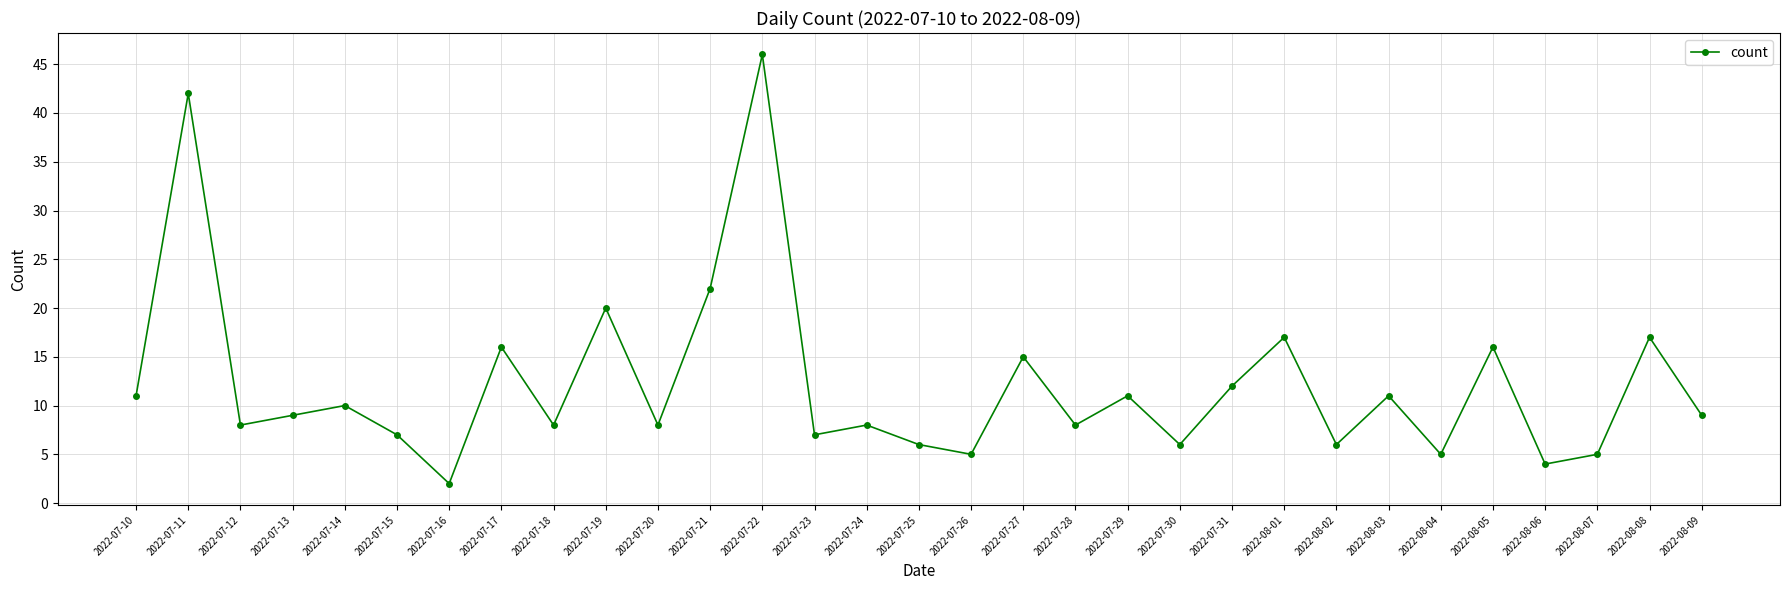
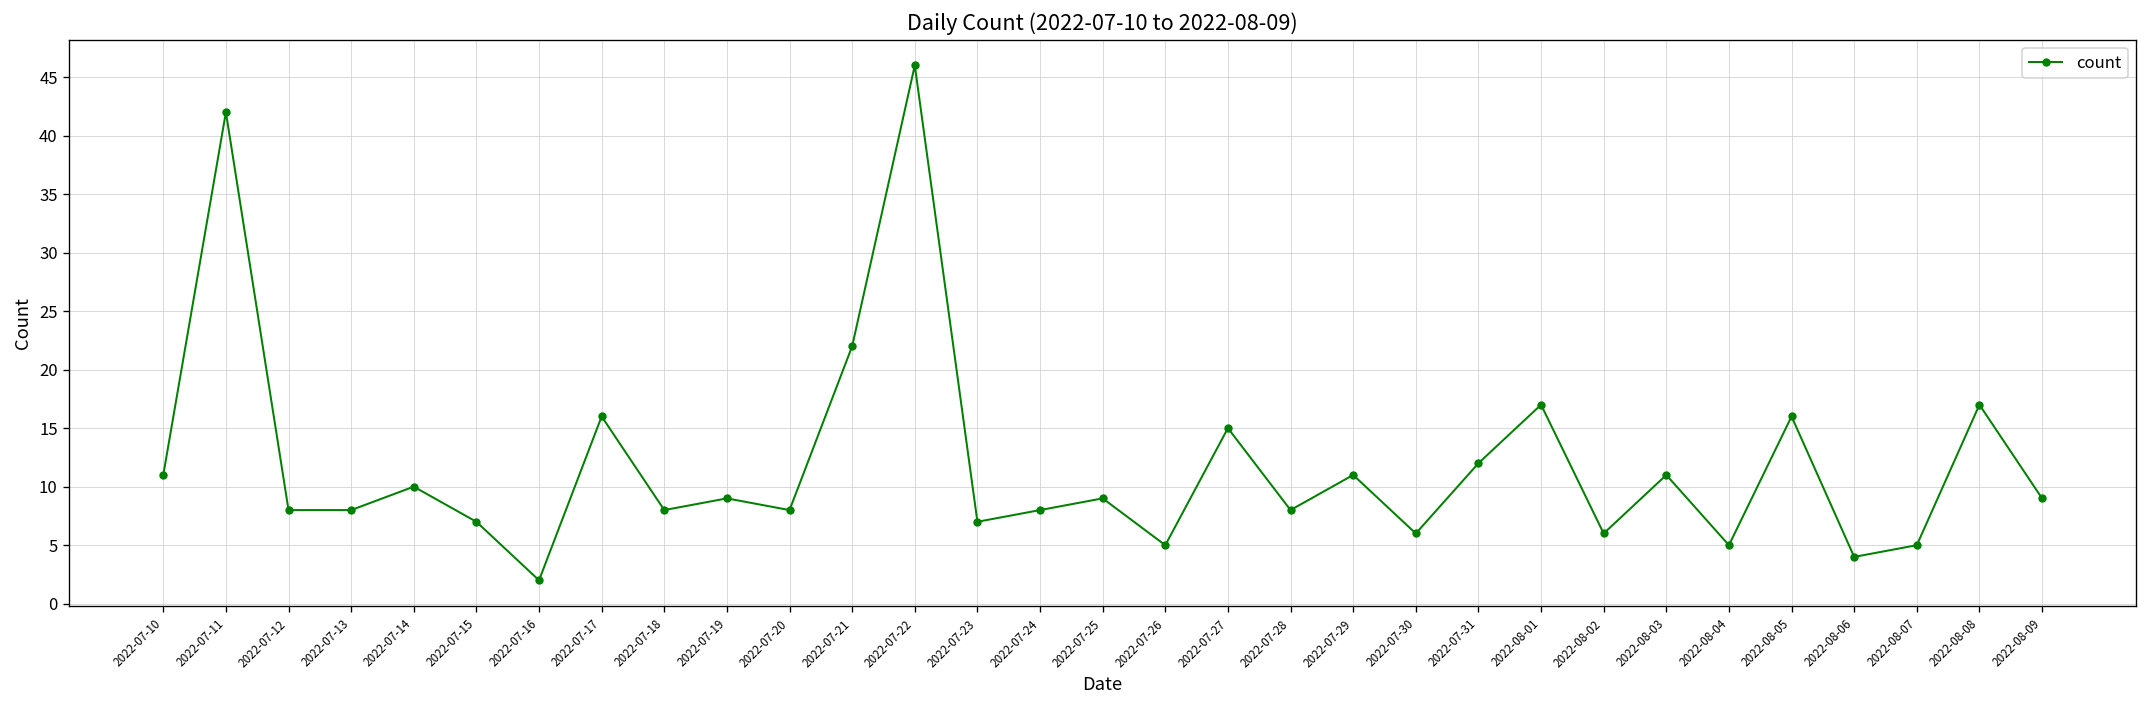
2022-07-13: 9 -> 8
2022-07-19: 20 -> 9
2022-07-25: 6 -> 9
